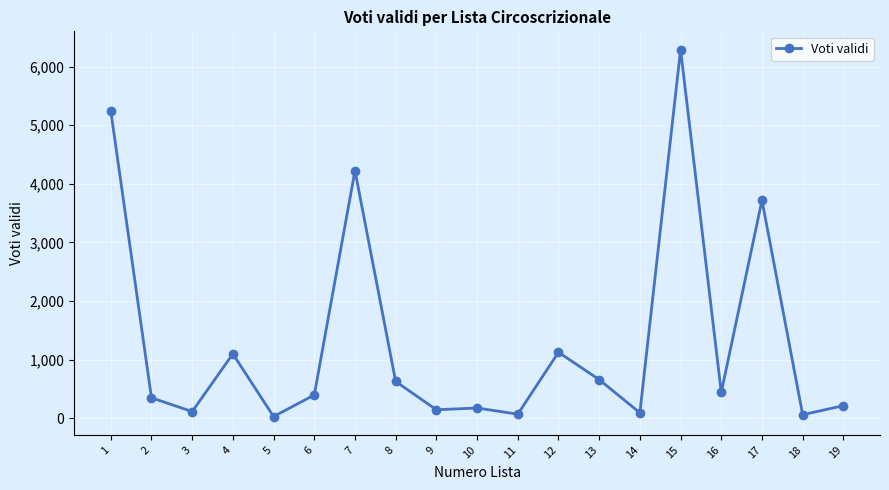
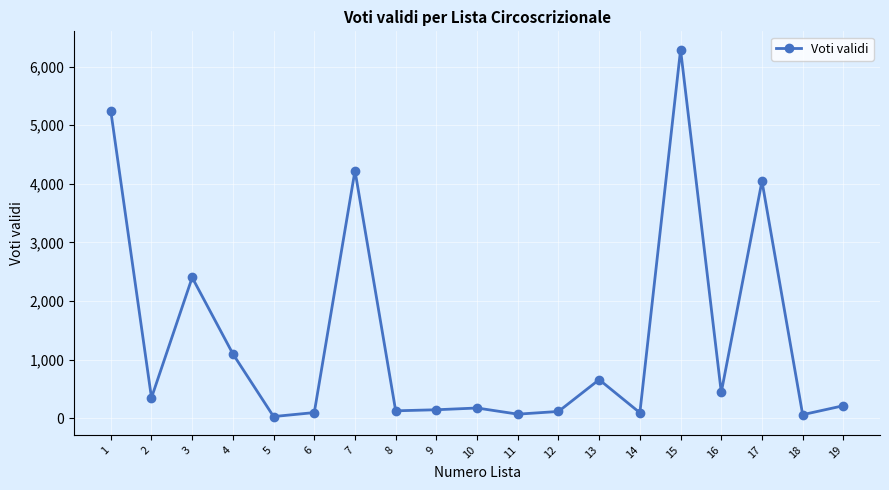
3: 100 -> 2,400
6: 400 -> 100
8: 600 -> 100
12: 1,100 -> 100
17: 3,700 -> 4,000
